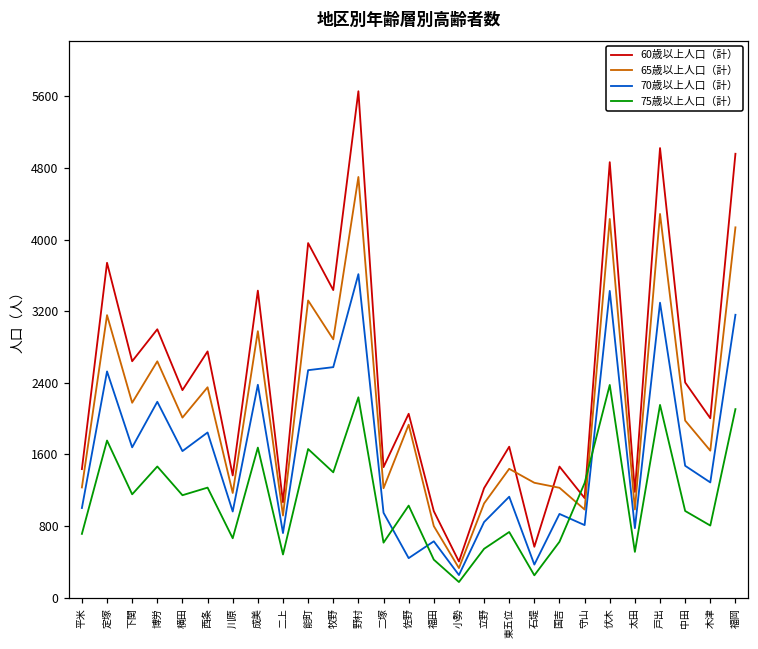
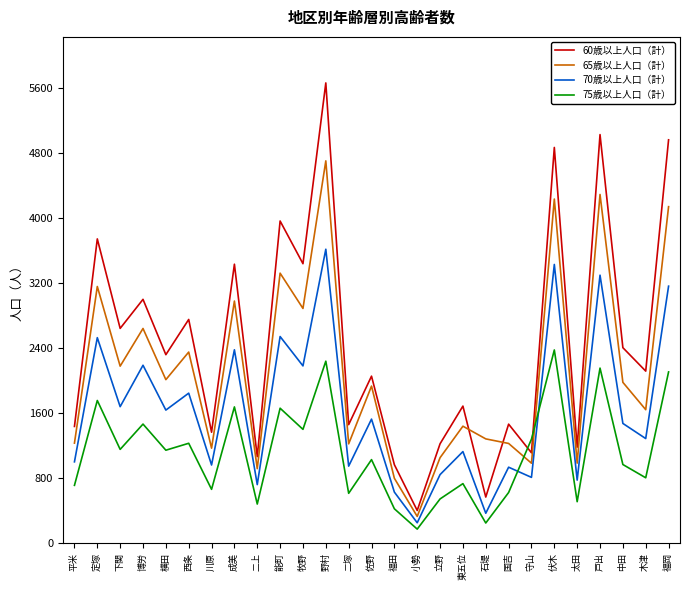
70歳以上人口（計）, 牧野: 2600 -> 2200
70歳以上人口（計）, 佐野: 400 -> 1500
60歳以上人口（計）, 木津: 2000 -> 2100
